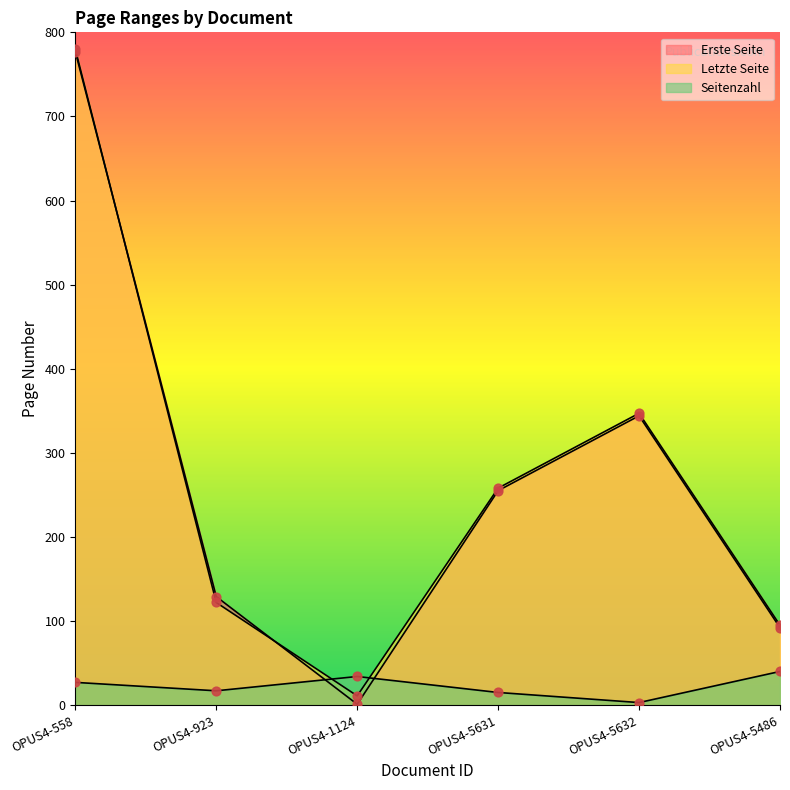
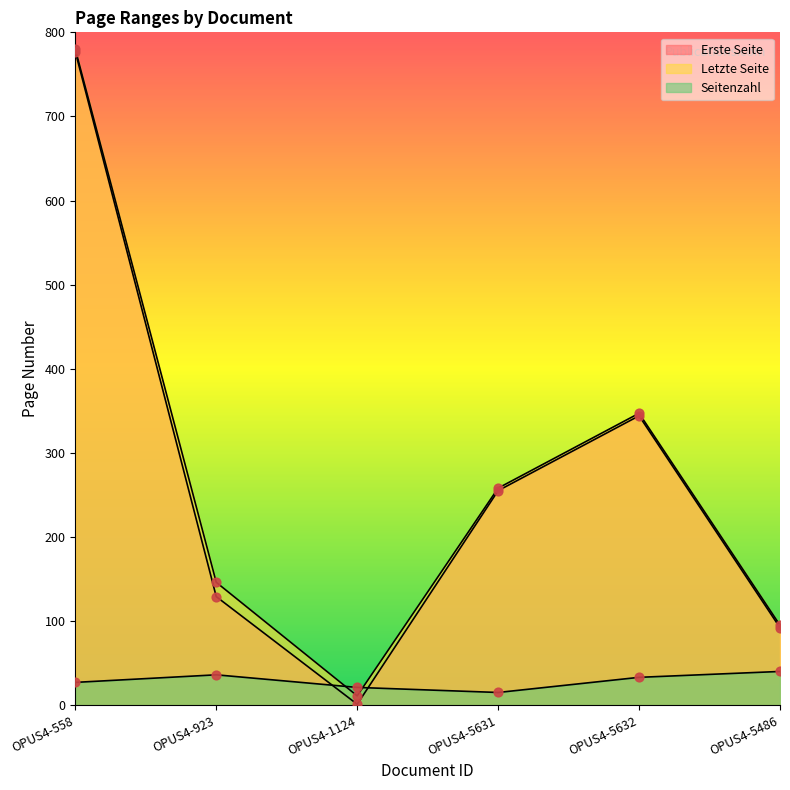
Letzte Seite, OPUS4-923: 120 -> 150
Seitenzahl, OPUS4-923: 20 -> 40
Seitenzahl, OPUS4-1124: 30 -> 20
Seitenzahl, OPUS4-5632: 0 -> 30
